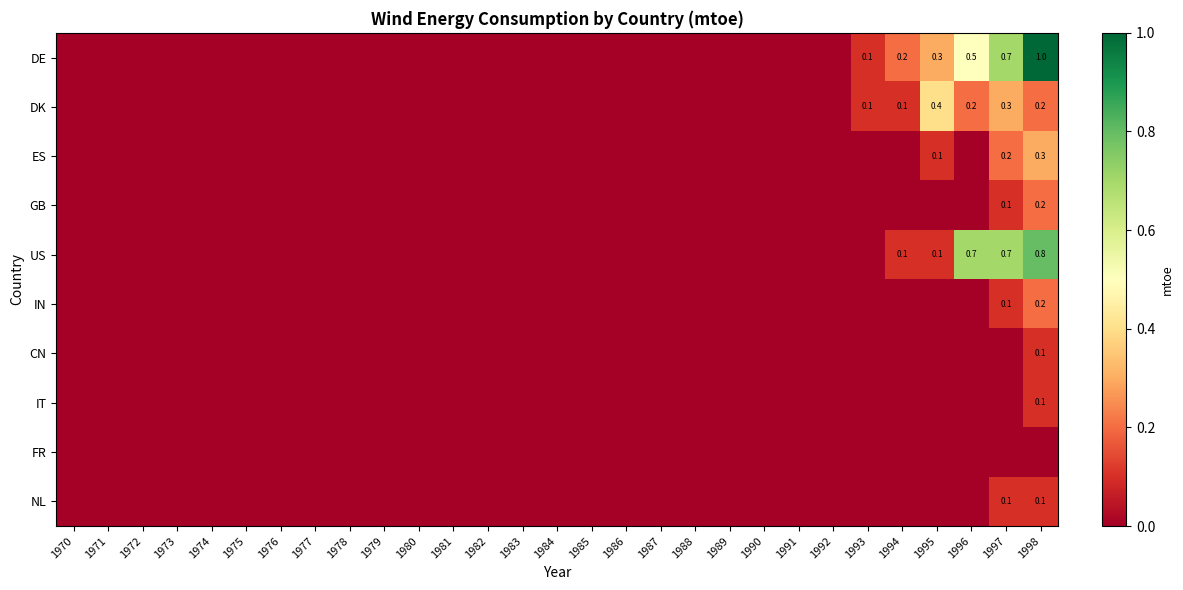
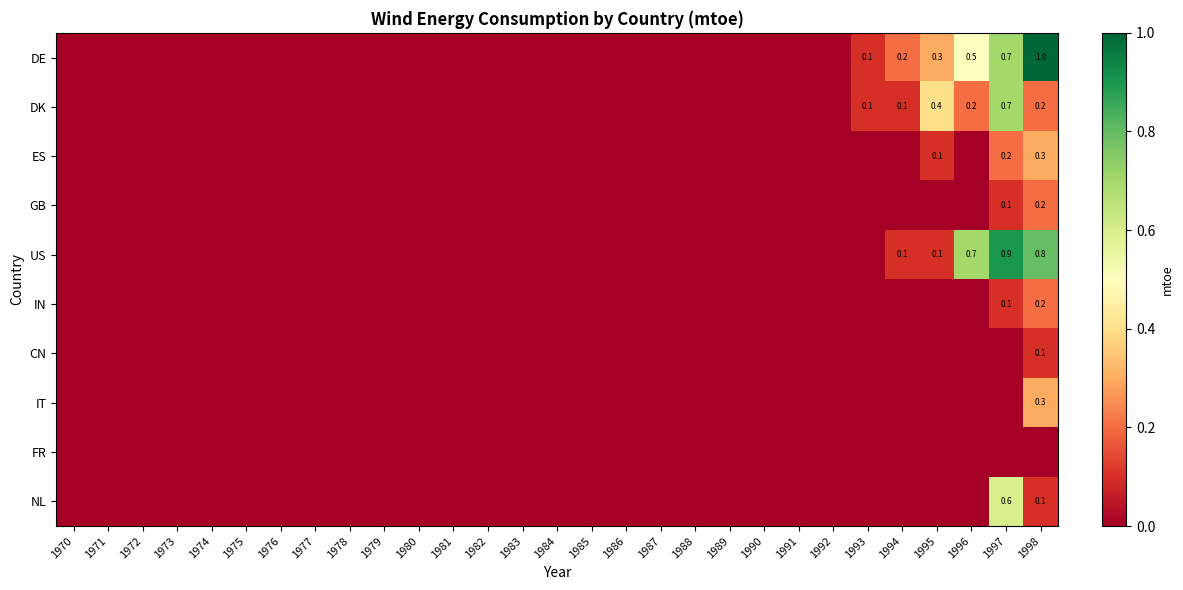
DK, 1997: 0.3 -> 0.7
US, 1997: 0.7 -> 0.9
IT, 1998: 0.1 -> 0.3
NL, 1997: 0.1 -> 0.6
